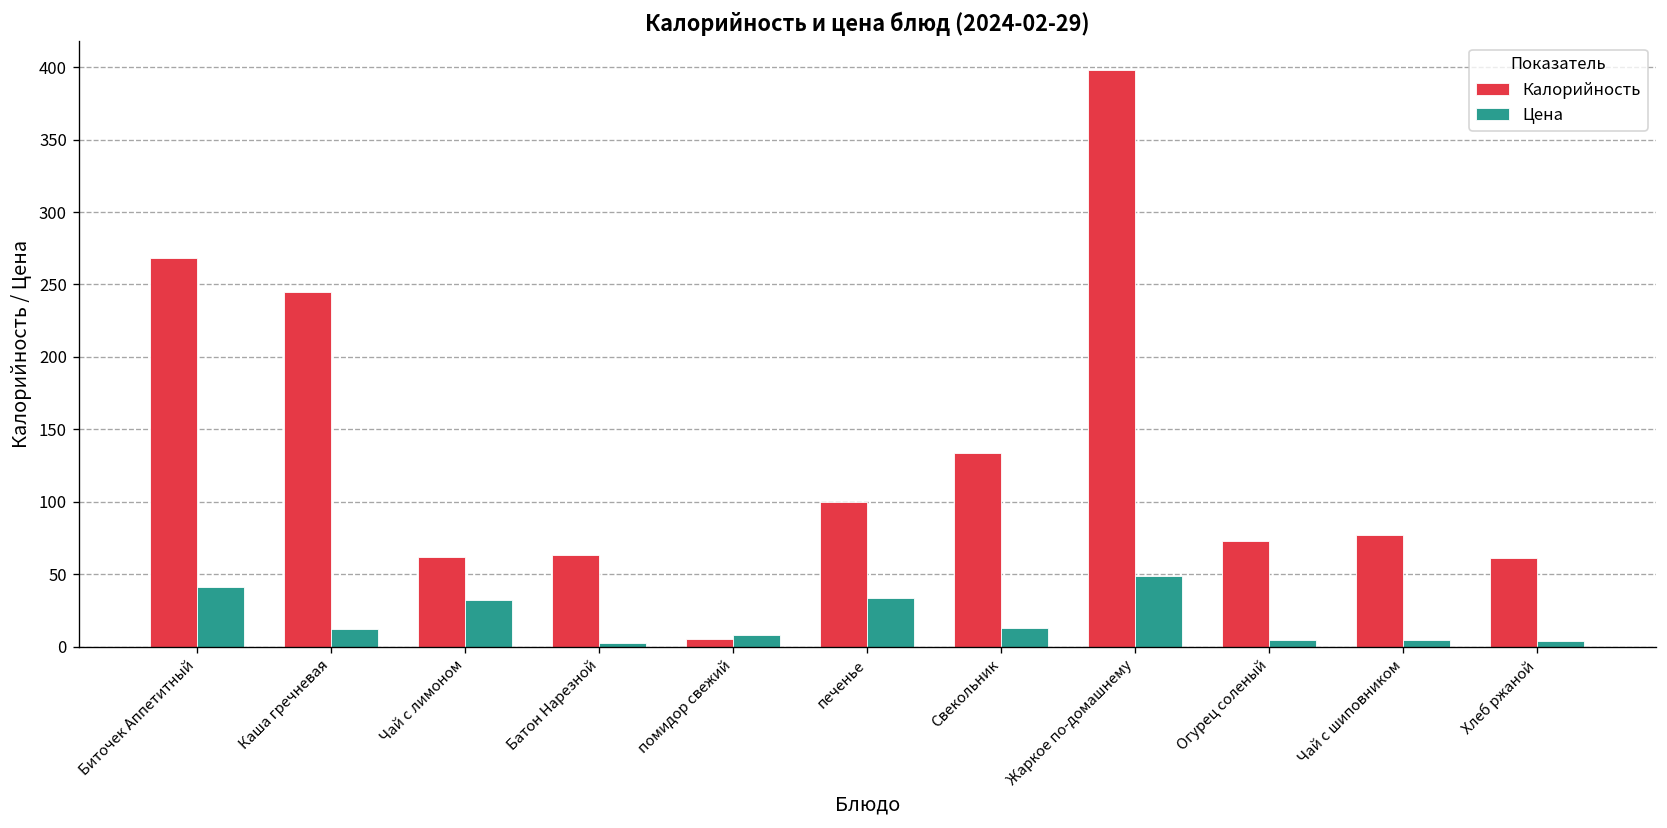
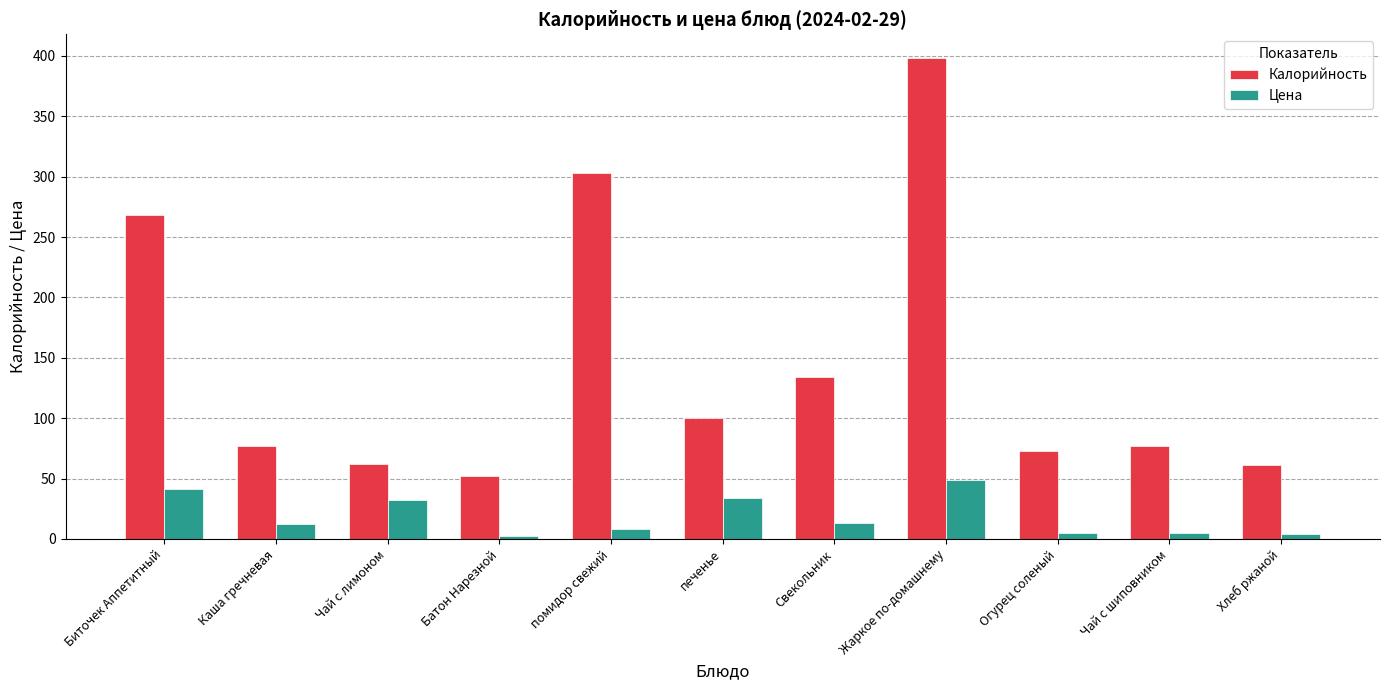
Калорийность, Каша гречневая: 245 -> 77
Калорийность, Батон Нарезной: 63 -> 52
Калорийность, помидор свежий: 5 -> 303
